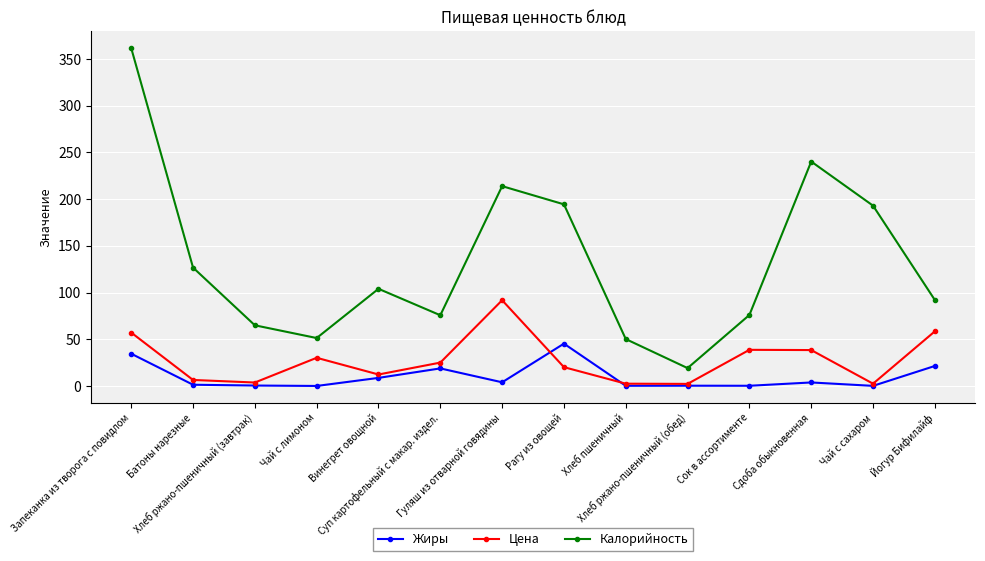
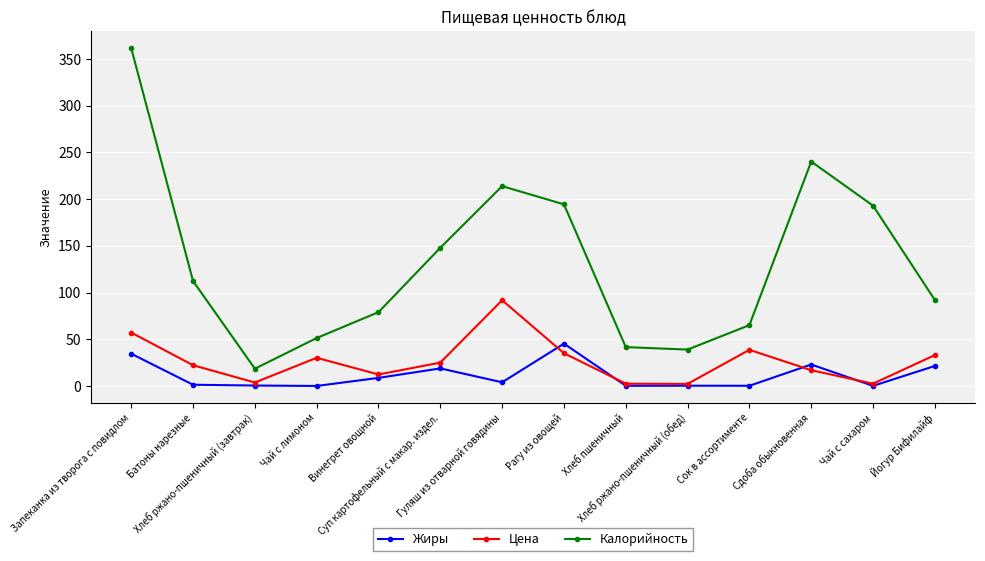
Цена, Батоны нарезные: 10 -> 20
Калорийность, Батоны нарезные: 130 -> 110
Калорийность, Хлеб ржано-пшеничный (завтрак): 60 -> 20
Калорийность, Винегрет овощной: 100 -> 80
Калорийность, Суп картофельный с макар. издел.: 80 -> 150
Цена, Рагу из овощей: 20 -> 40
Калорийность, Хлеб пшеничный: 50 -> 40
Калорийность, Хлеб ржано-пшеничный (обед): 20 -> 40
Калорийность, Сок в ассортименте: 80 -> 70
Жиры, Сдоба обыкновенная: 0 -> 20
Цена, Сдоба обыкновенная: 40 -> 20
Цена, Йогур Бифилайф: 60 -> 30
